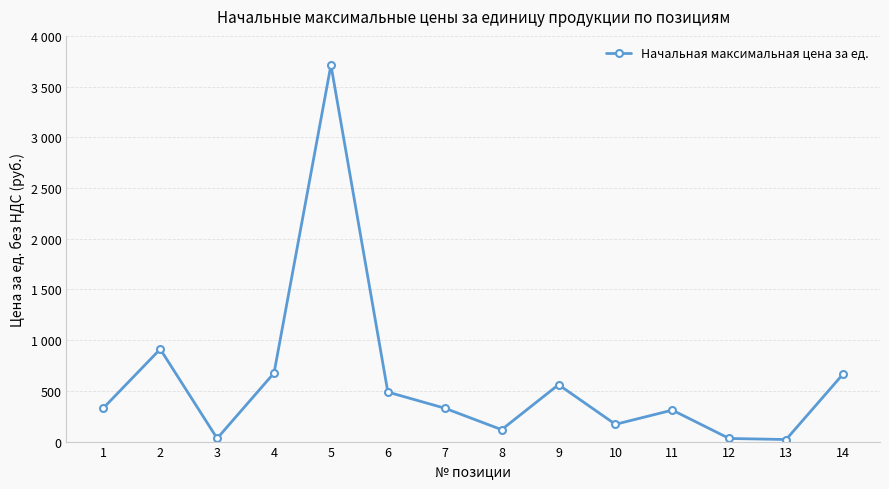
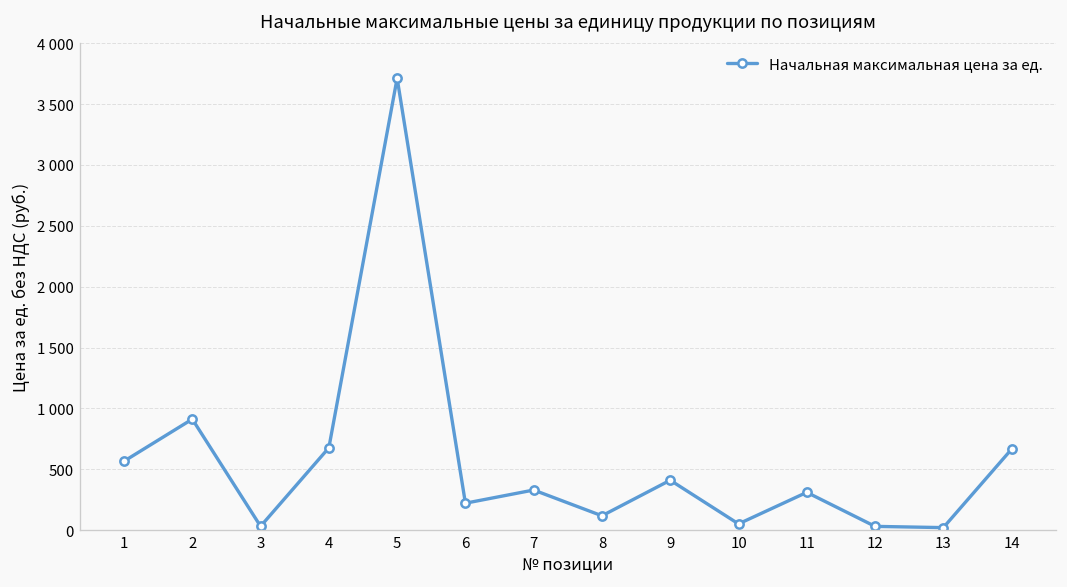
1: 330 -> 570
6: 490 -> 220
9: 560 -> 410
10: 170 -> 50
